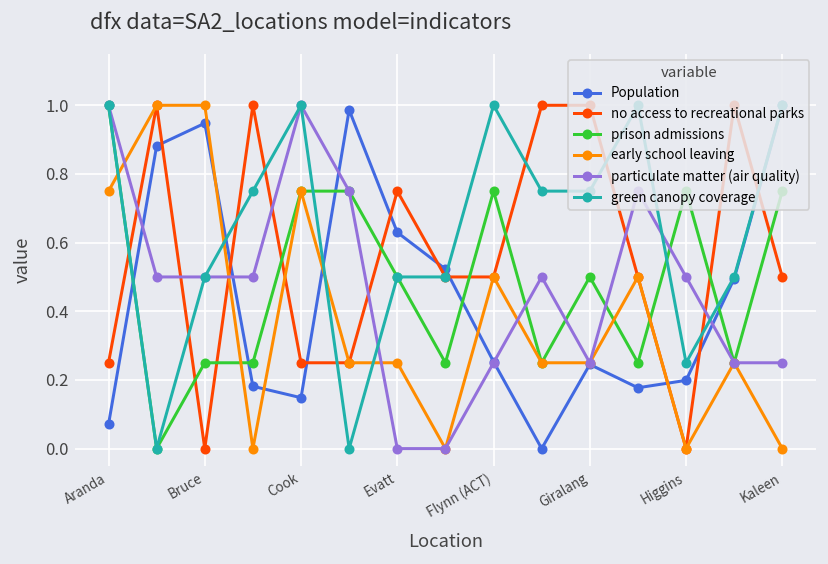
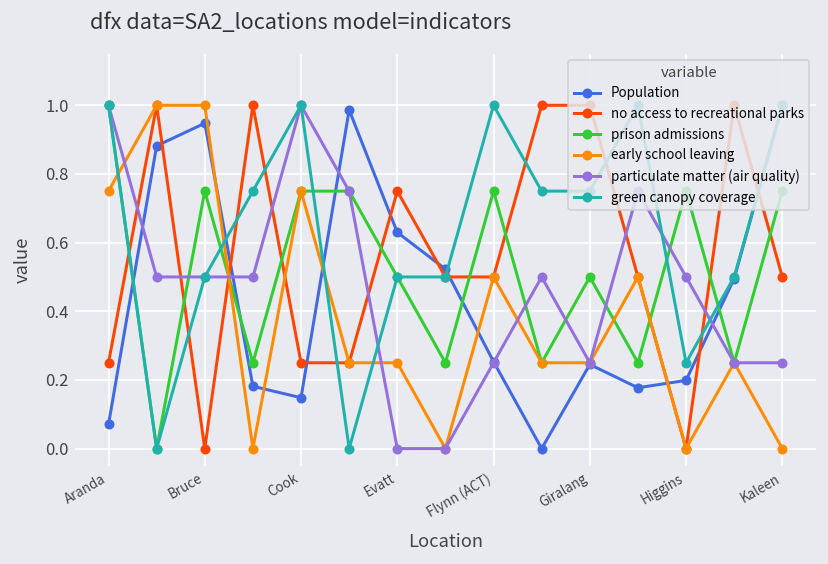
prison admissions, Bruce: 0.25 -> 0.75
